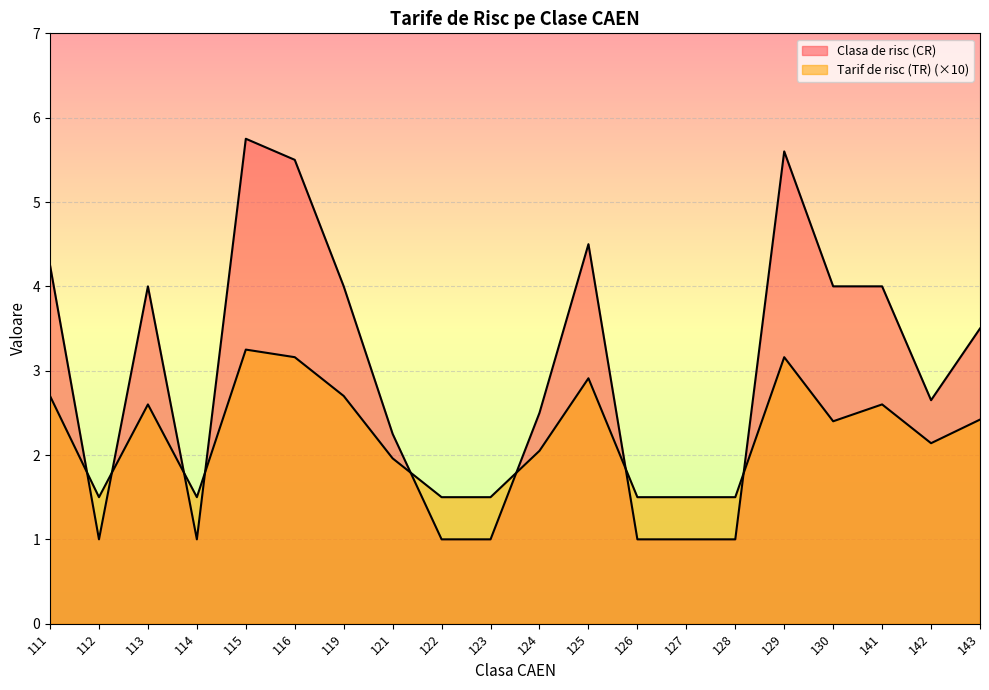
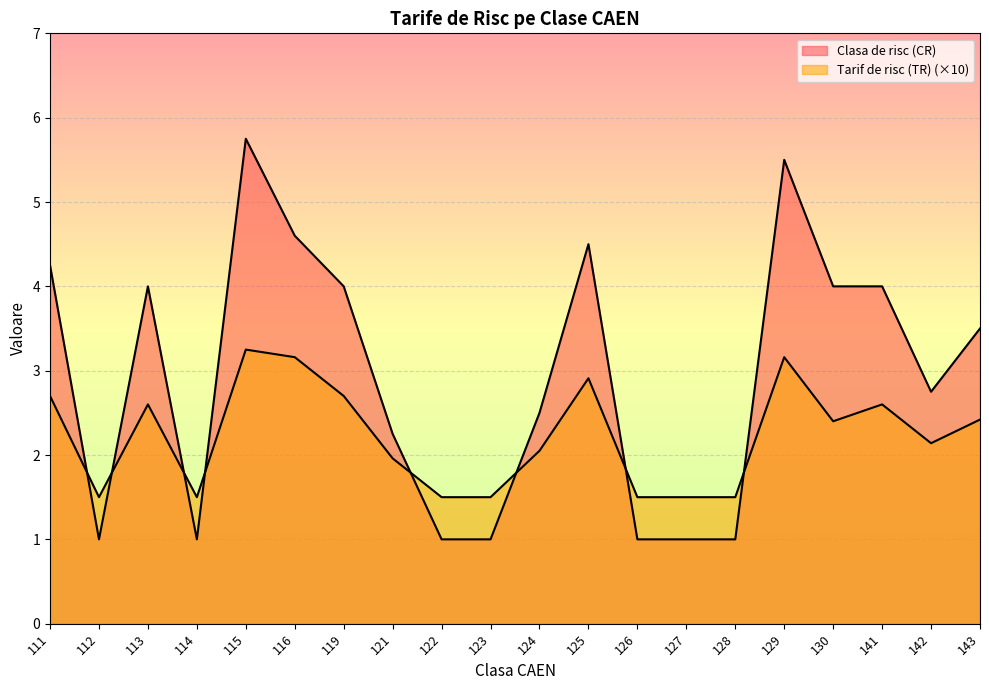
Clasa de risc (CR), 116: 5.5 -> 4.6
Clasa de risc (CR), 129: 5.6 -> 5.5
Clasa de risc (CR), 142: 2.7 -> 2.8
